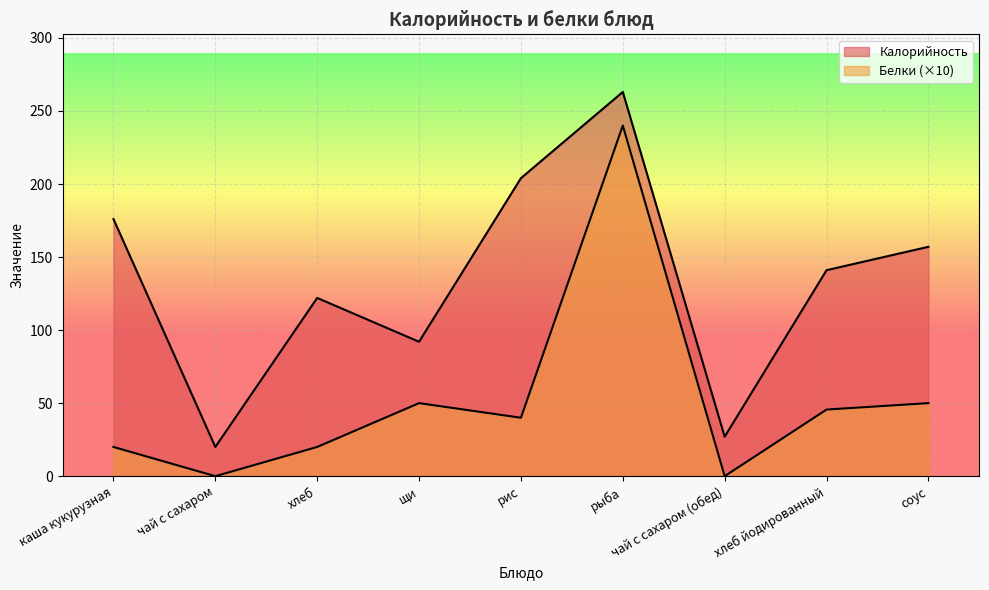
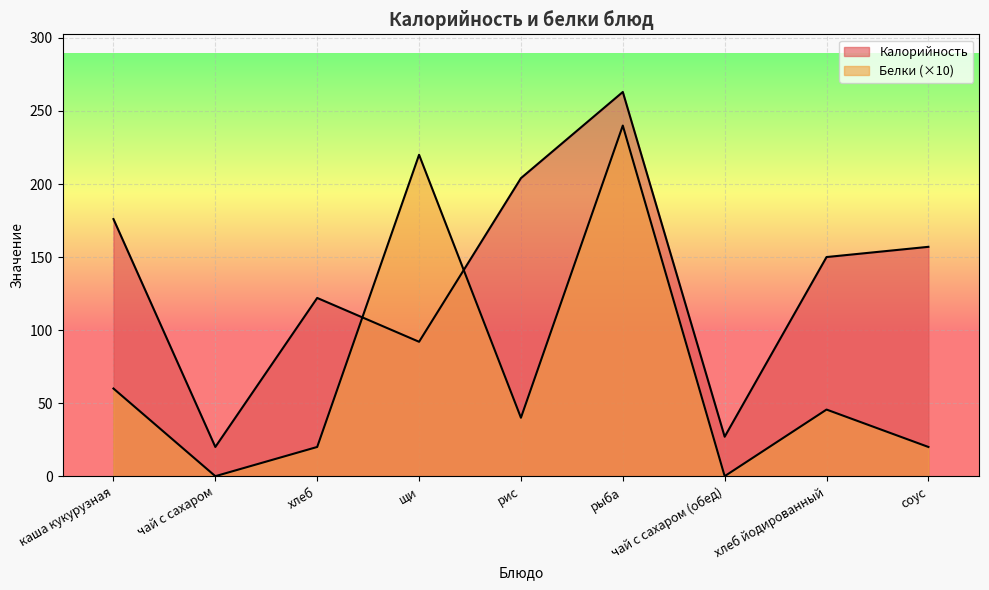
Белки (×10), каша кукурузная: 20 -> 60
Белки (×10), щи: 50 -> 220
Калорийность, хлеб йодированный: 141 -> 150
Белки (×10), соус: 50 -> 20
